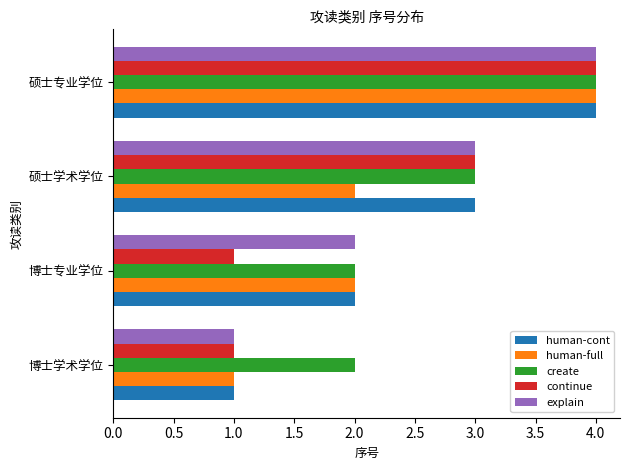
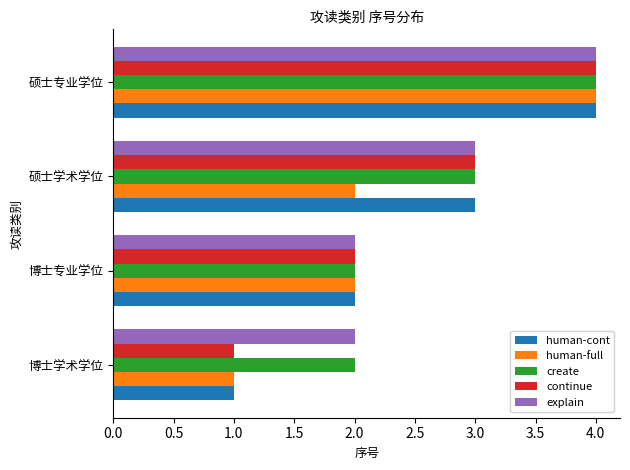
continue, 博士专业学位: 1 -> 2
explain, 博士学术学位: 1 -> 2
